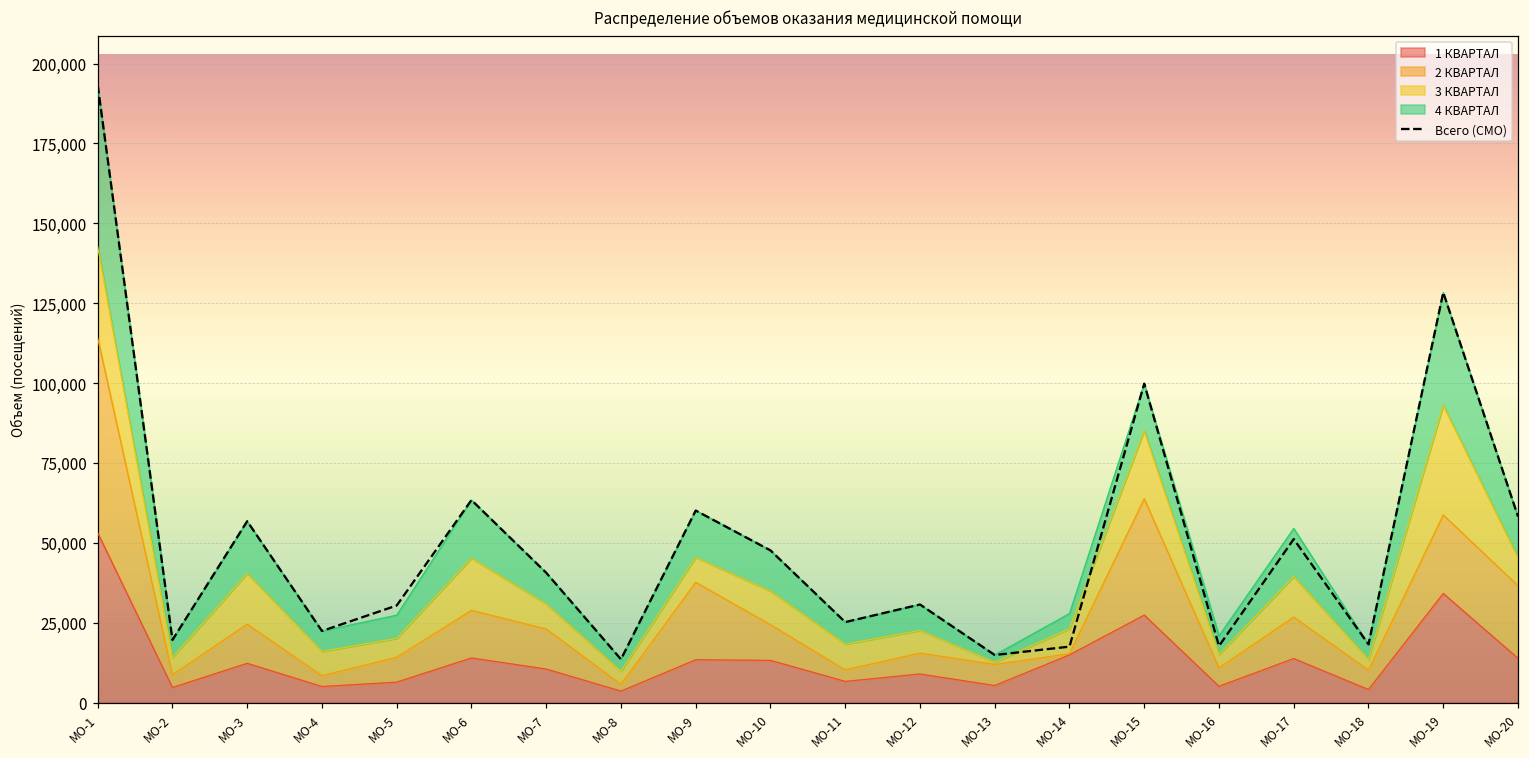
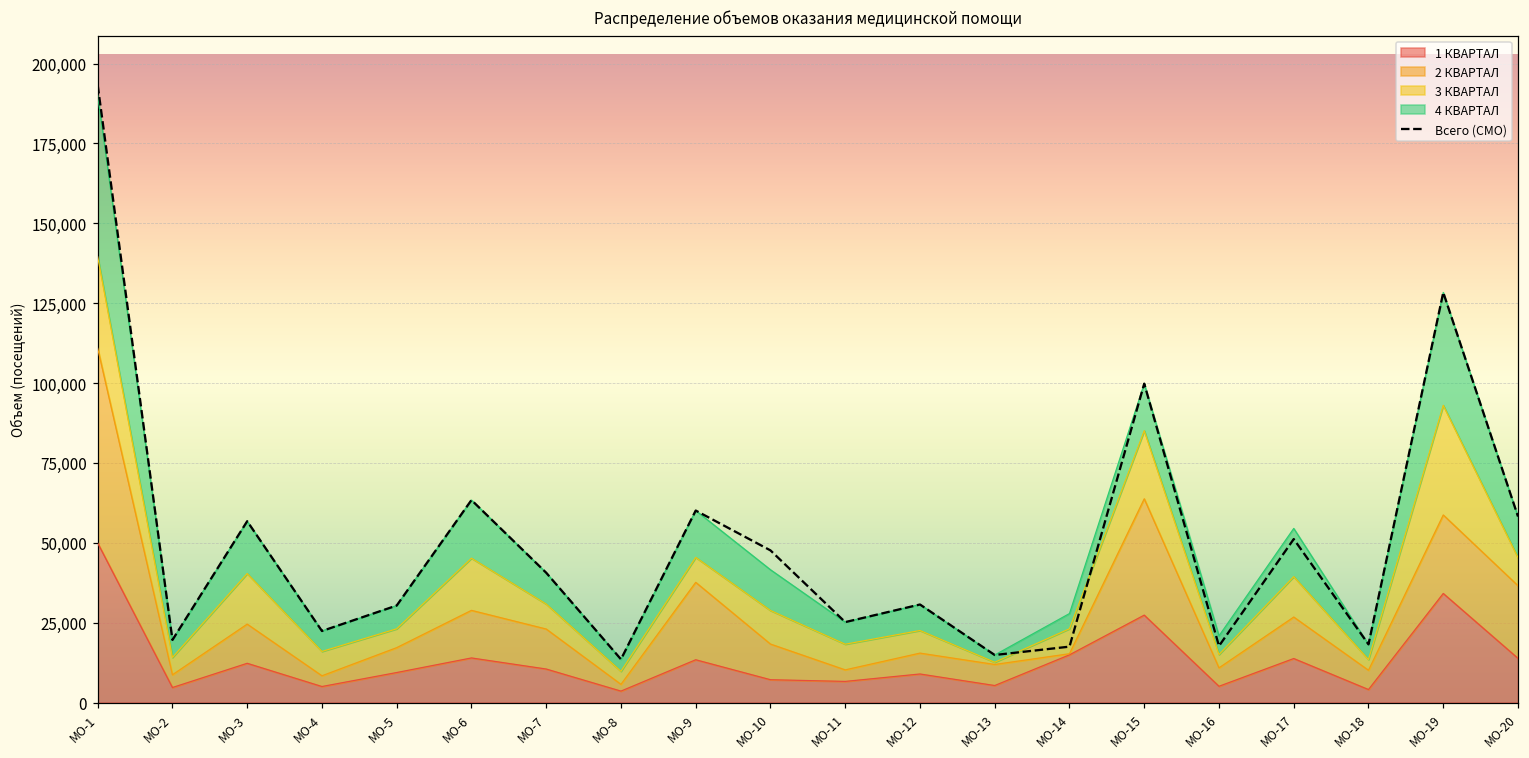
1 КВАРТАЛ, МО-1: 53,000 -> 50,000
1 КВАРТАЛ, МО-5: 6,000 -> 9,000
1 КВАРТАЛ, МО-10: 13,000 -> 7,000
